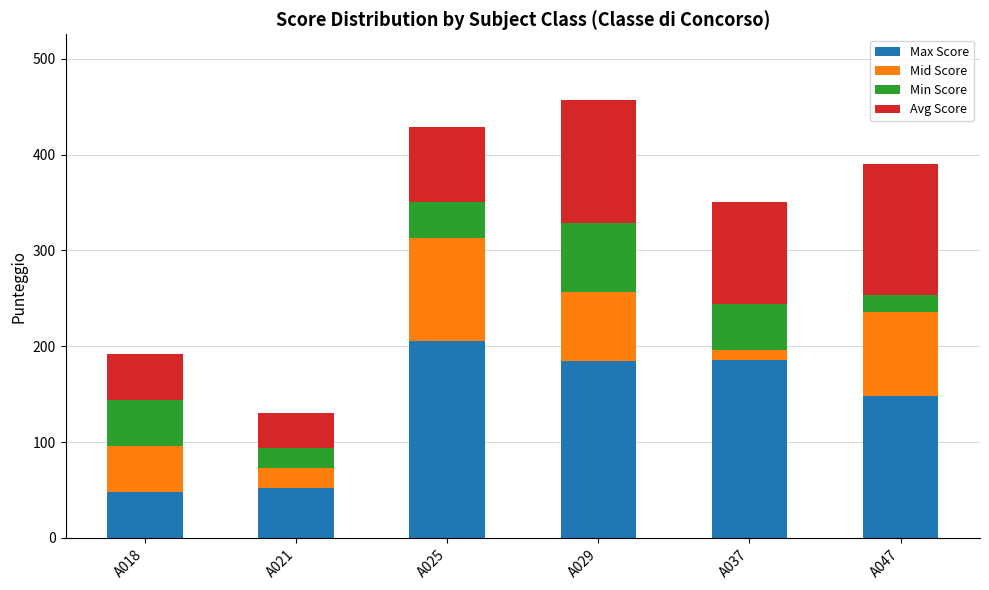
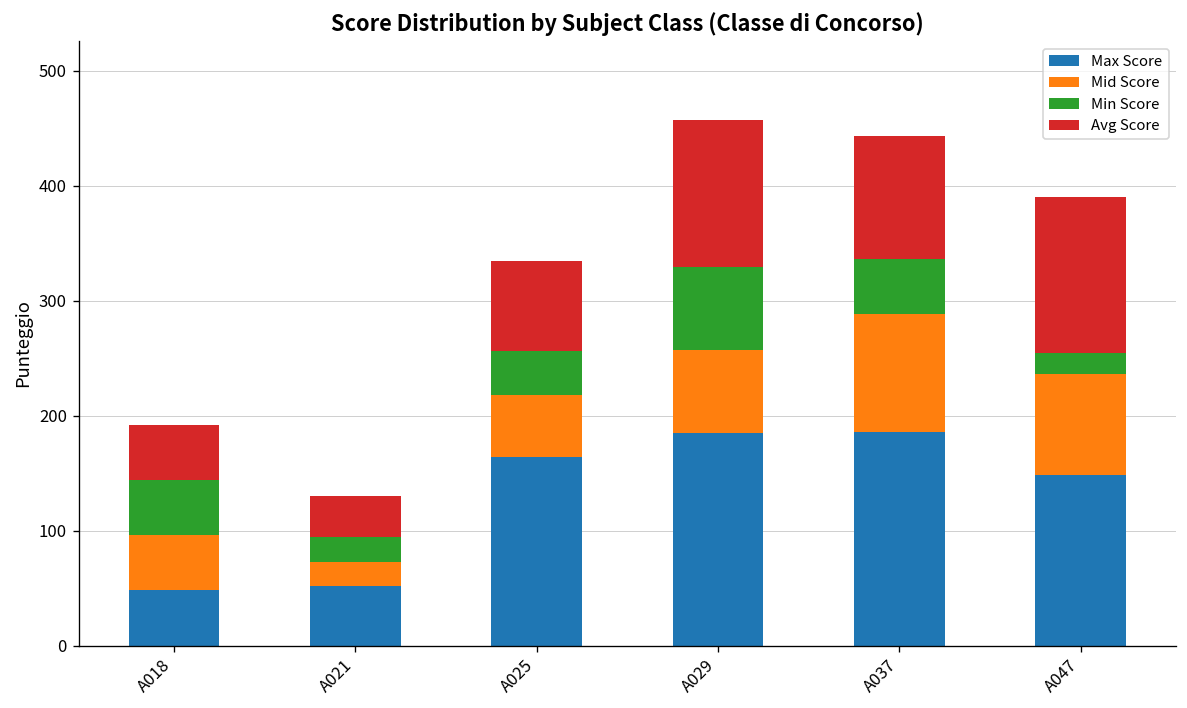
Max Score, A025: 210 -> 160
Mid Score, A025: 110 -> 50
Mid Score, A037: 10 -> 100
